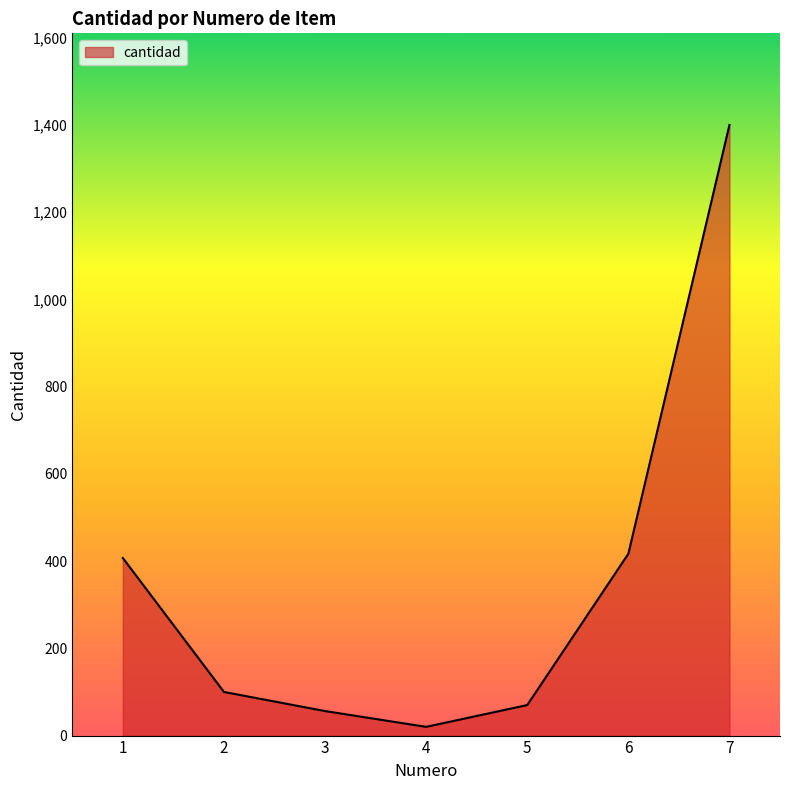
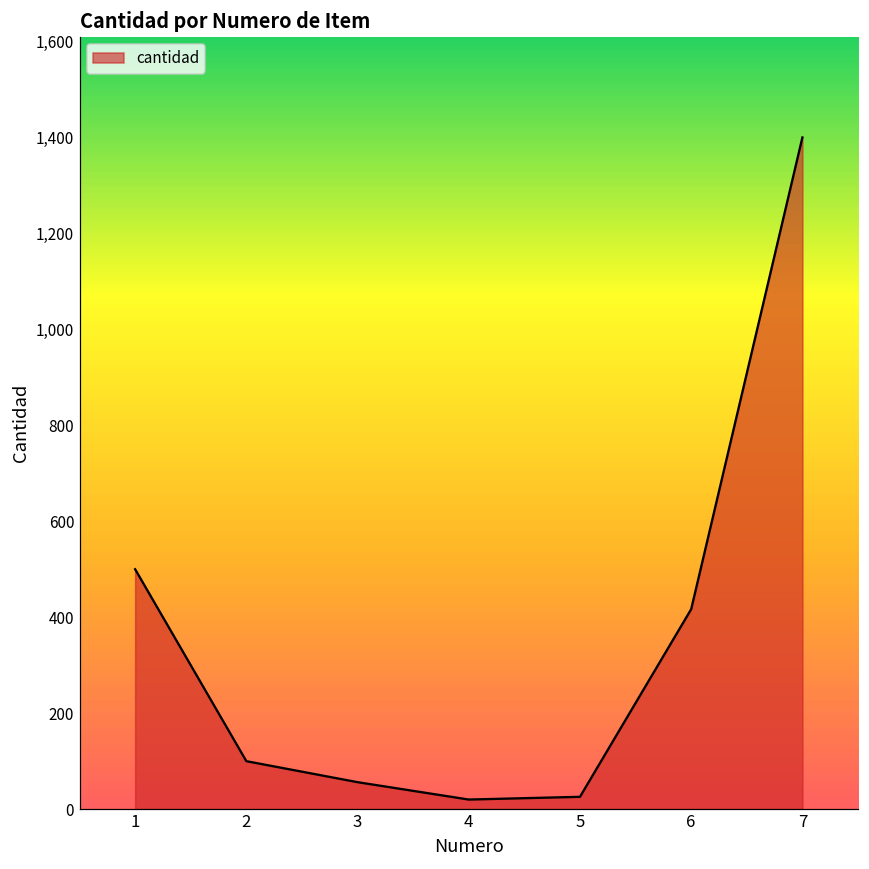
1: 410 -> 500
5: 70 -> 30
